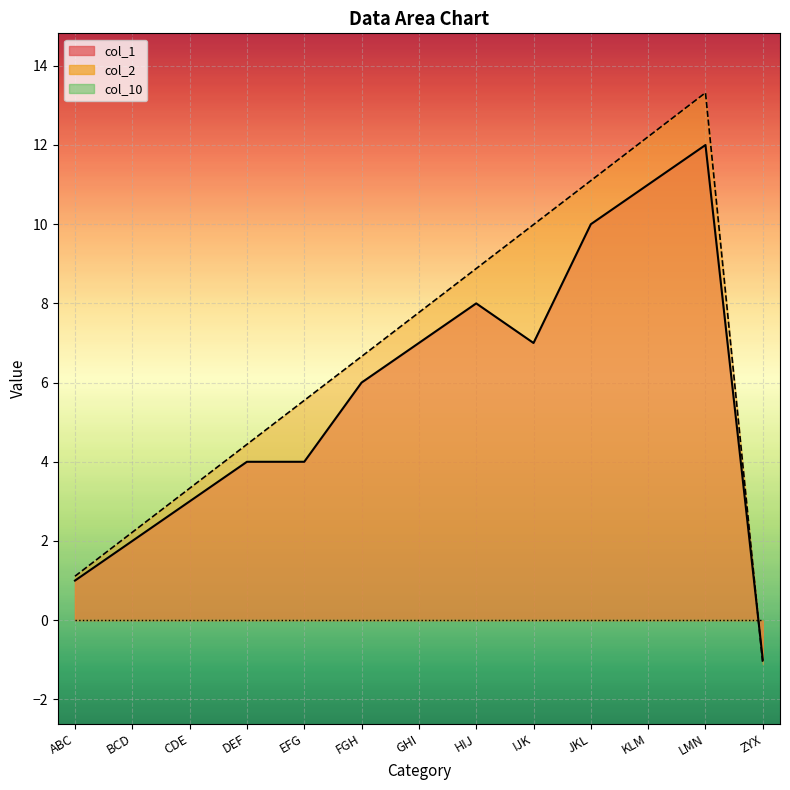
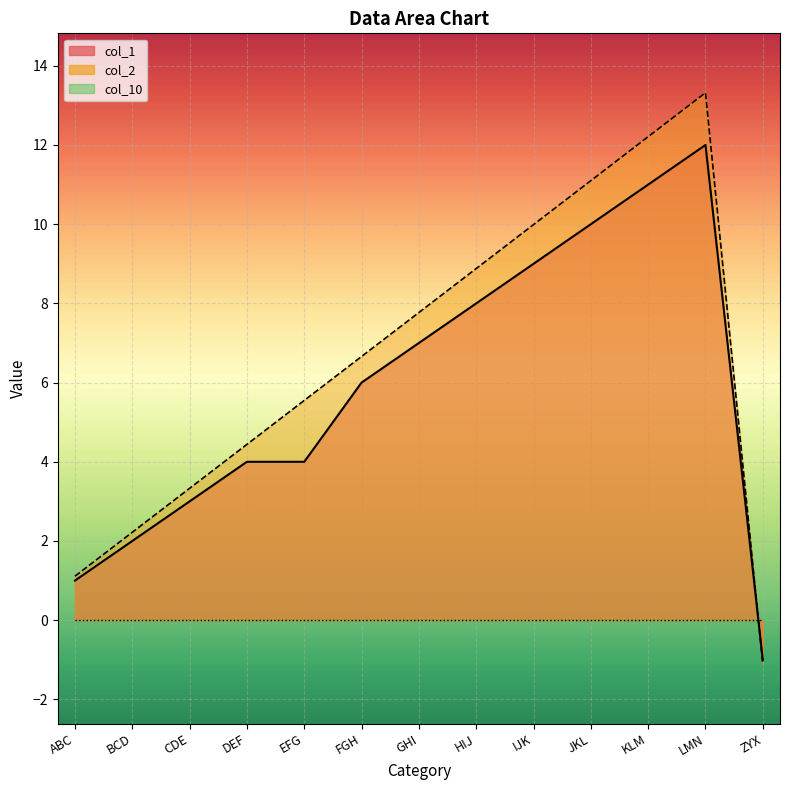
col_1, IJK: 7 -> 9
